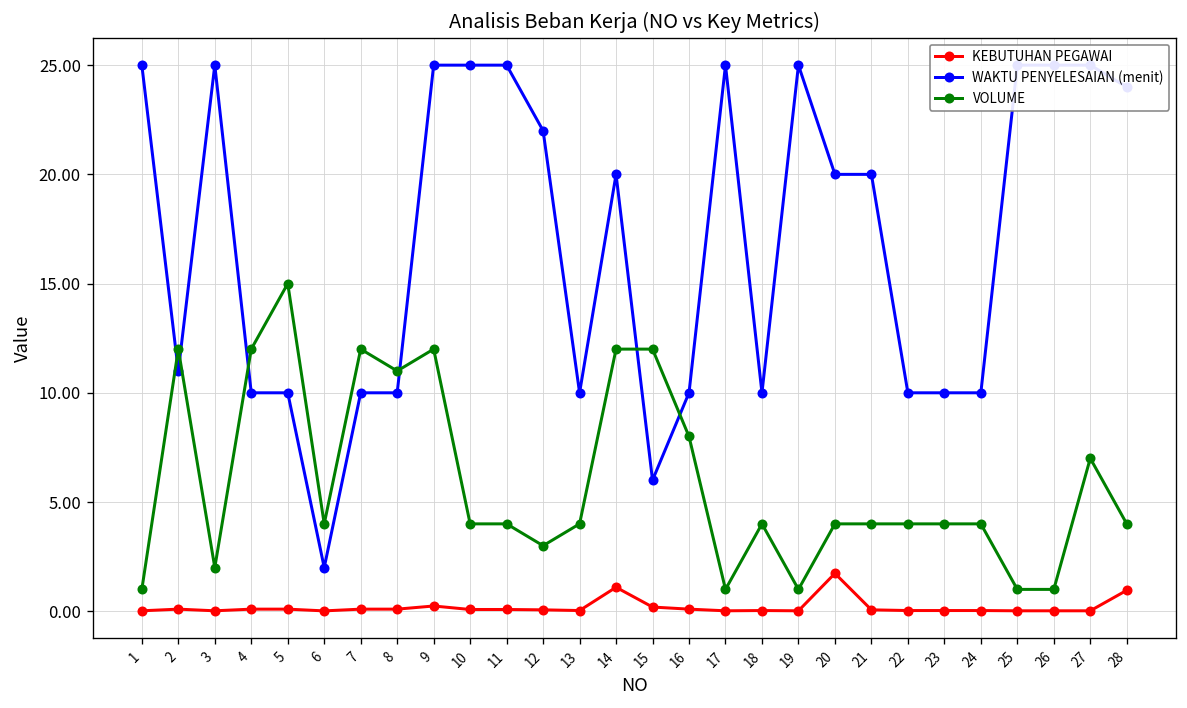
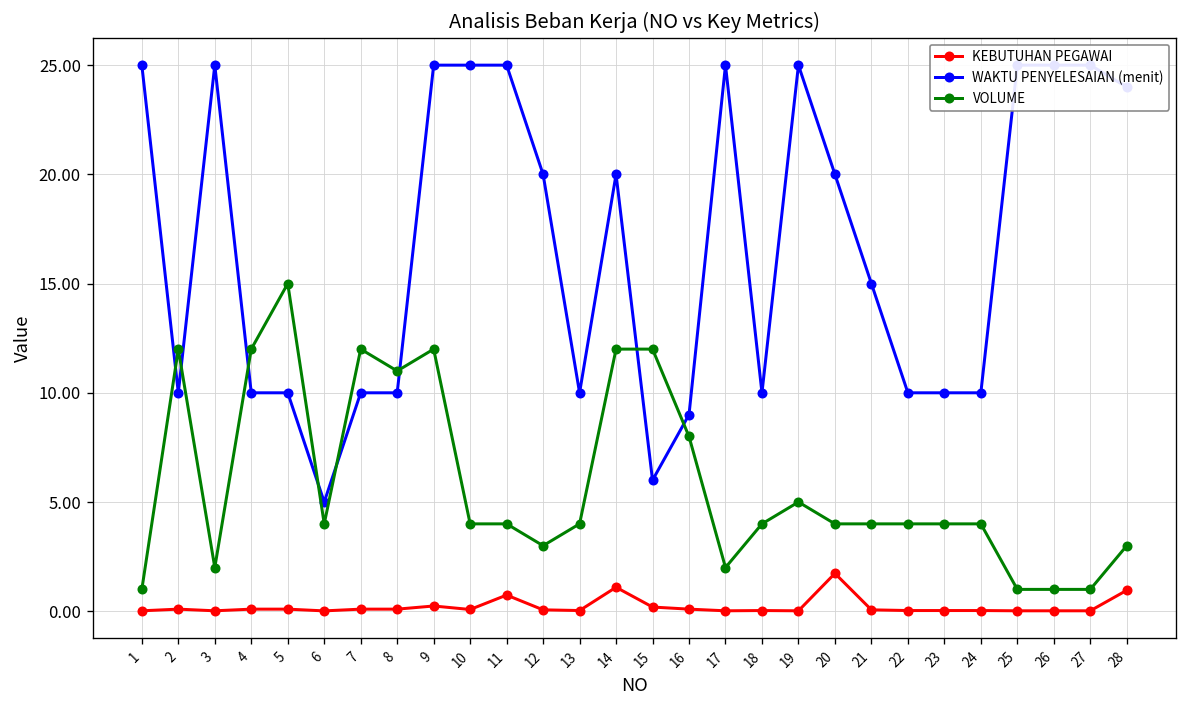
WAKTU PENYELESAIAN (menit), 2: 11 -> 10
WAKTU PENYELESAIAN (menit), 6: 2 -> 5
KEBUTUHAN PEGAWAI, 11: 0.1 -> 0.7
WAKTU PENYELESAIAN (menit), 12: 22 -> 20
WAKTU PENYELESAIAN (menit), 16: 10 -> 9
VOLUME, 17: 1 -> 2
VOLUME, 19: 1 -> 5
WAKTU PENYELESAIAN (menit), 21: 20 -> 15
VOLUME, 27: 7 -> 1
VOLUME, 28: 4 -> 3
